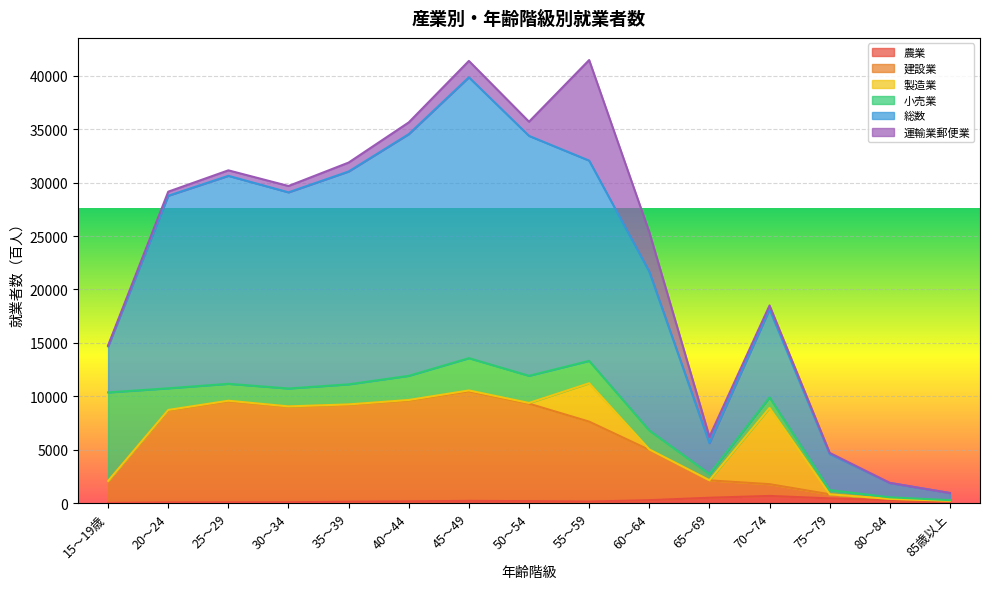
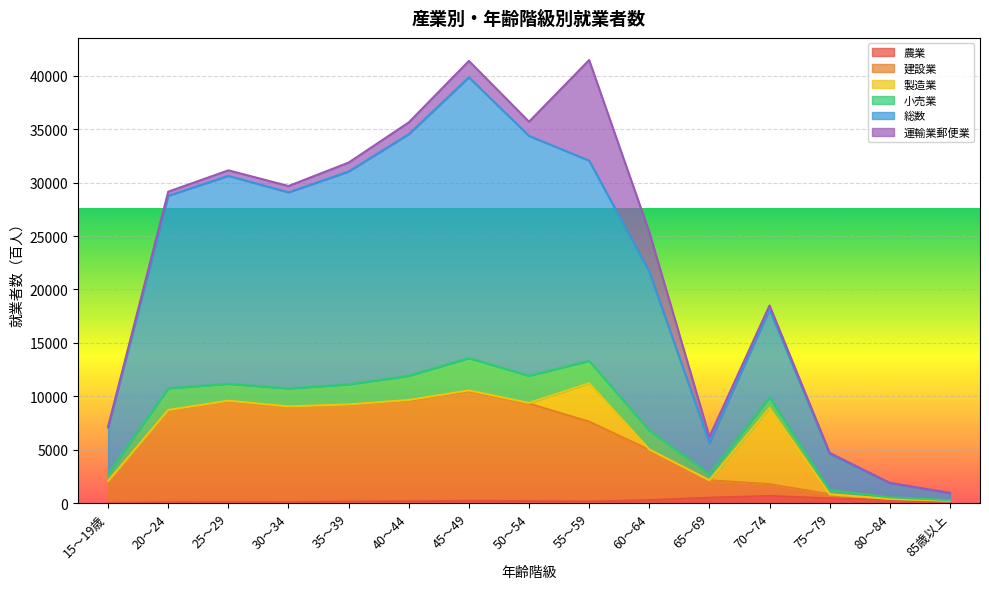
小売業, 15～19歳: 8300 -> 700
